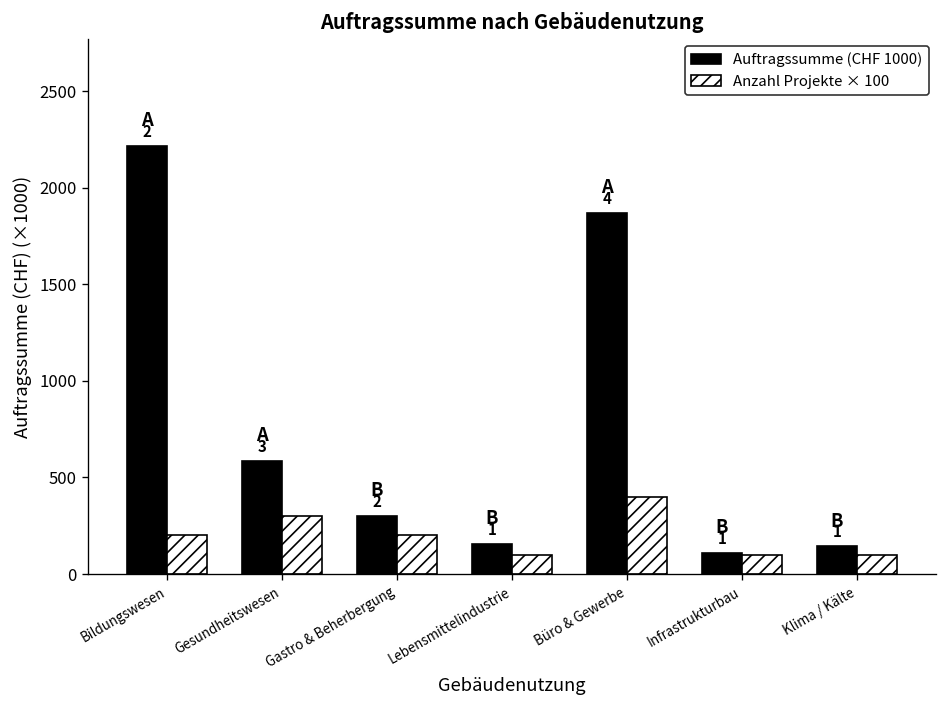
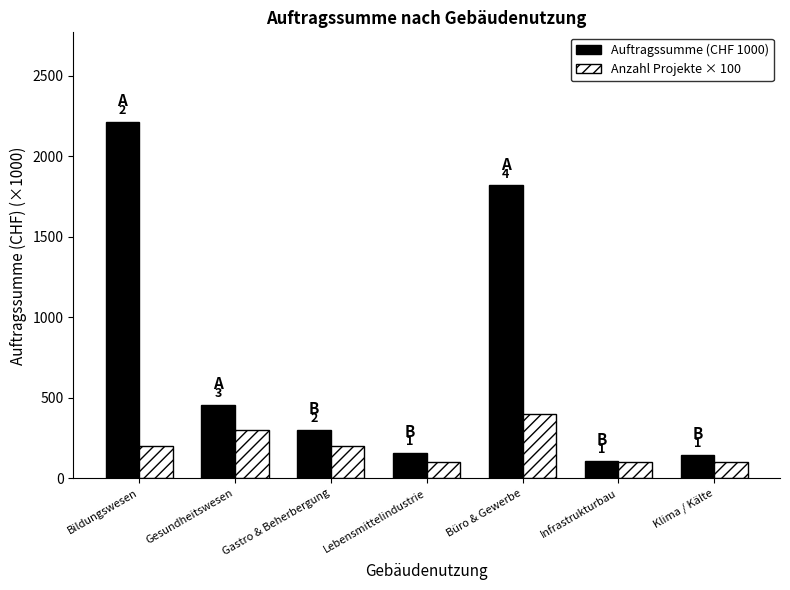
Auftragssumme (CHF 1000), Gesundheitswesen: 590 -> 460
Auftragssumme (CHF 1000), Büro & Gewerbe: 1870 -> 1820
